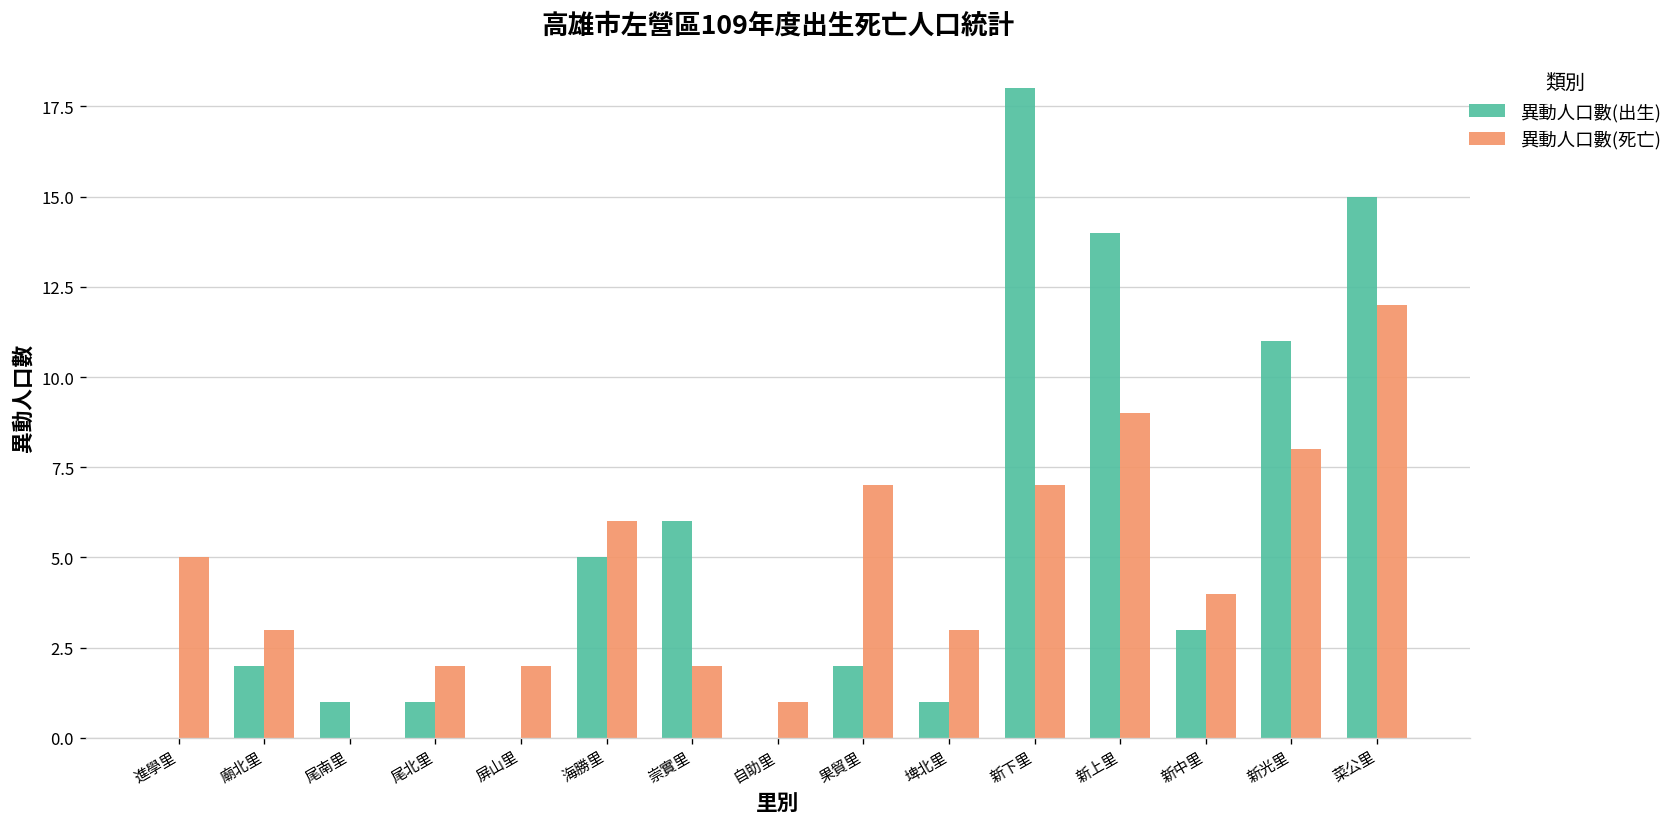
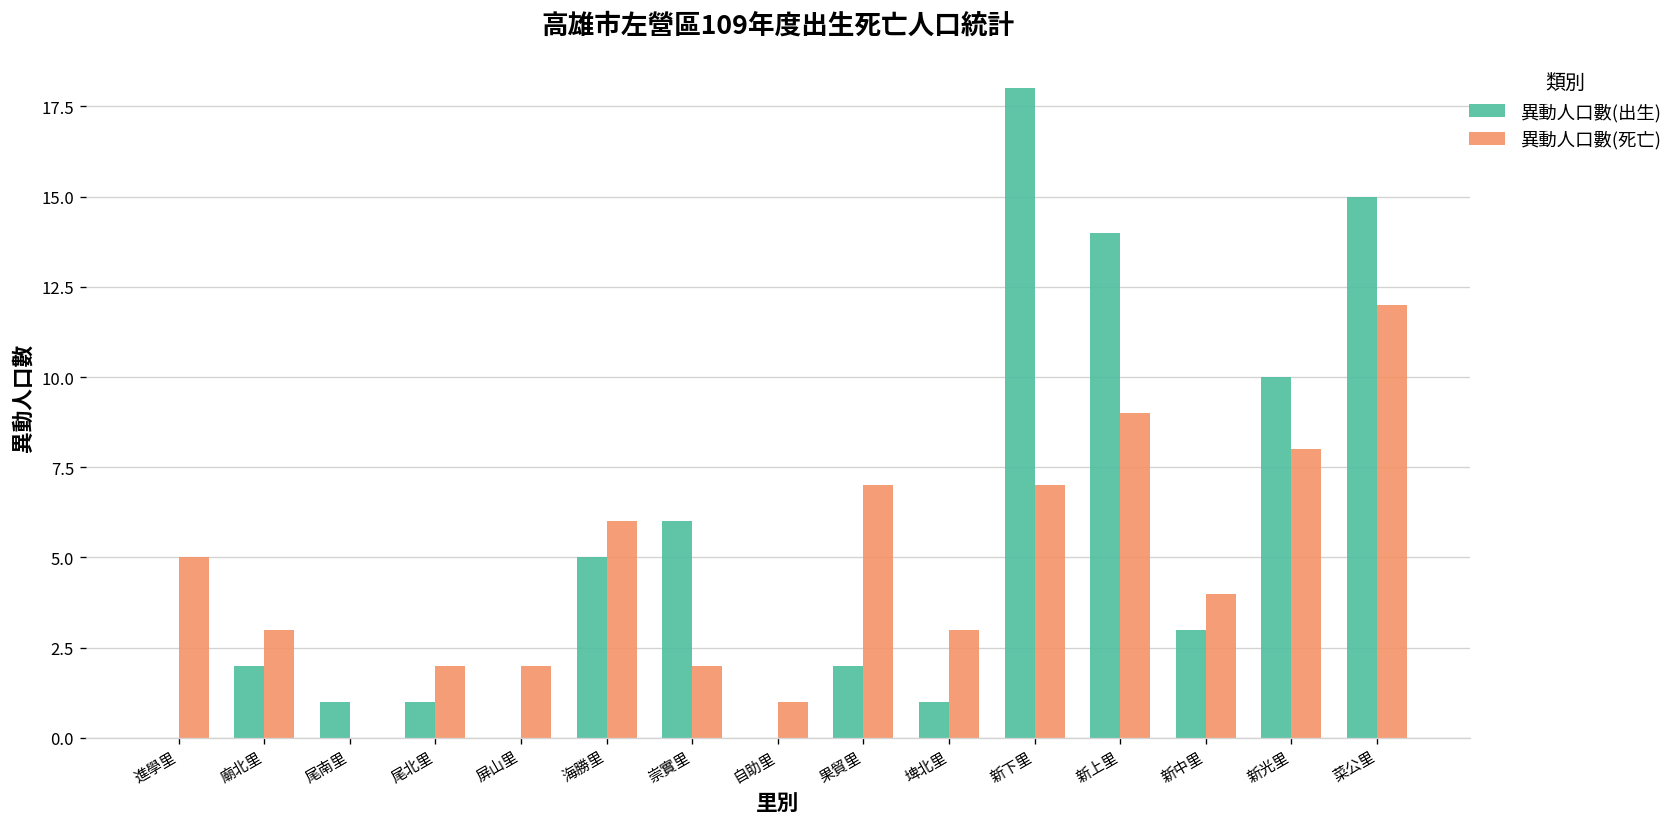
異動人口數(出生), 新光里: 11 -> 10
